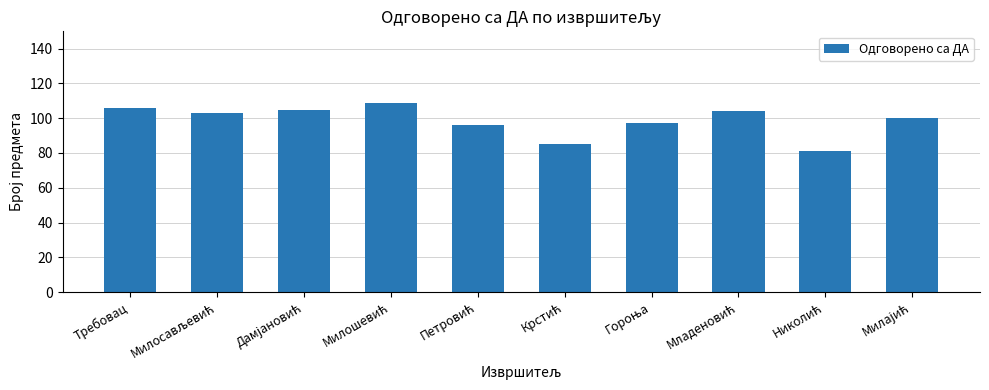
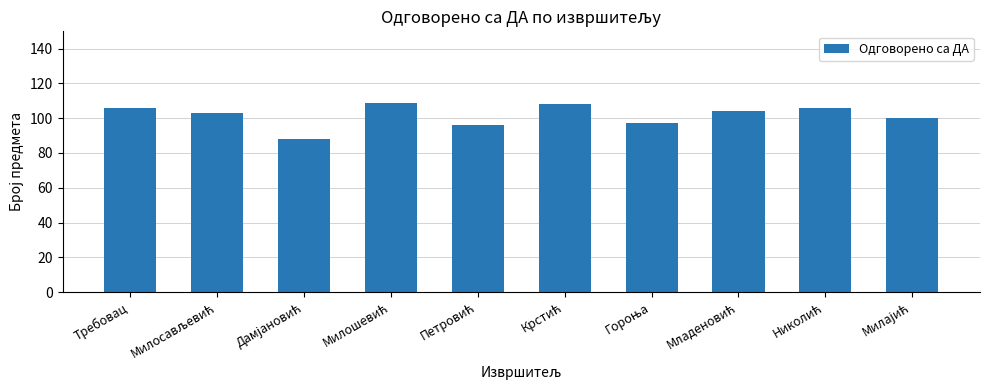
Дамјановић: 105 -> 88
Крстић: 85 -> 108
Николић: 81 -> 106
